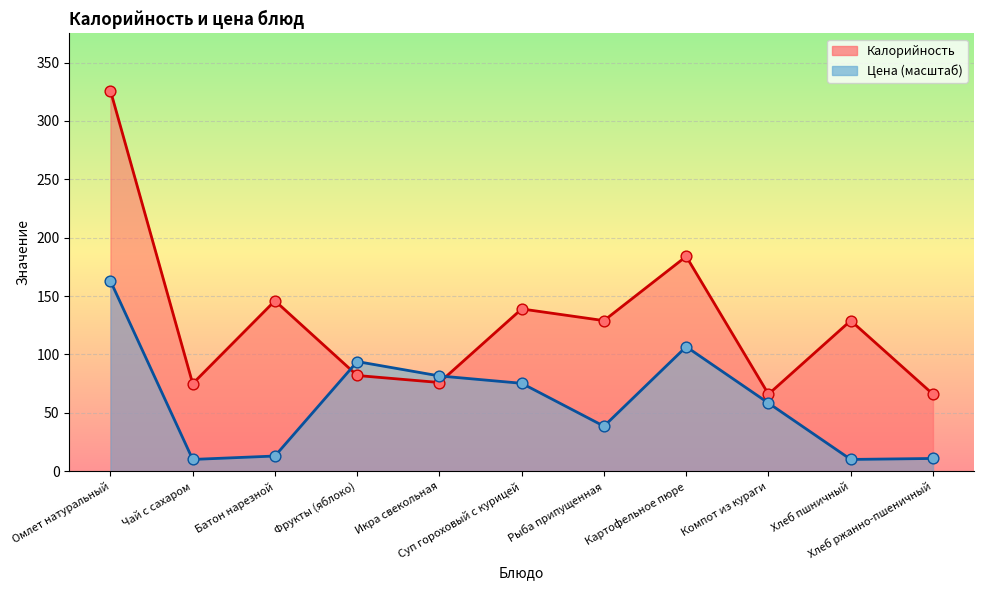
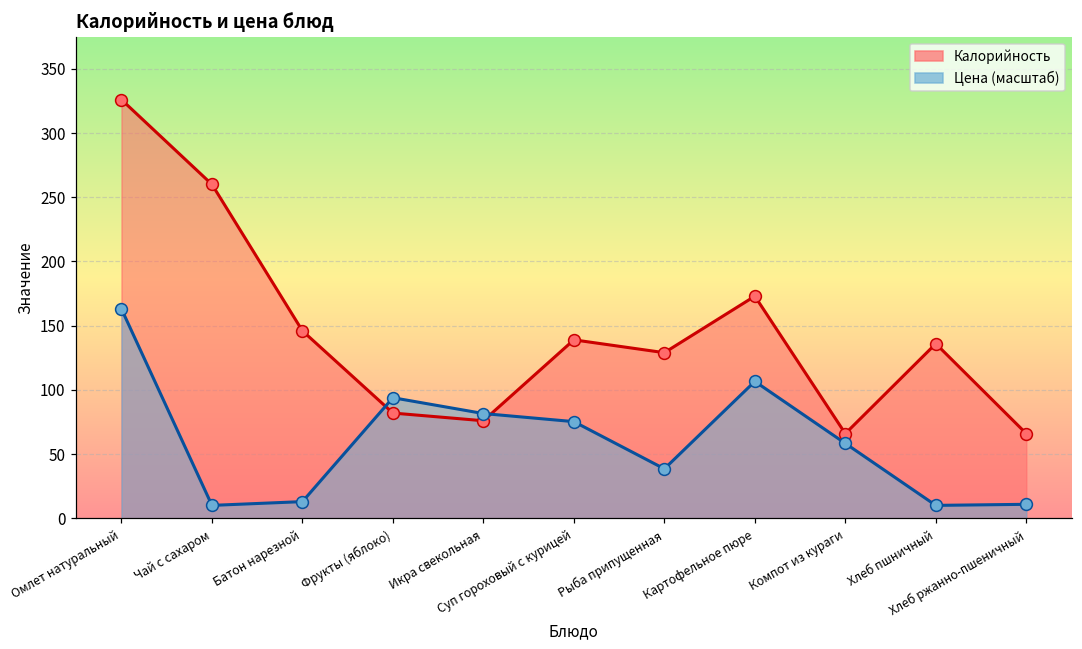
Калорийность, Чай с сахаром: 75 -> 260
Калорийность, Картофельное пюре: 184 -> 173
Калорийность, Хлеб пшничный: 129 -> 136
